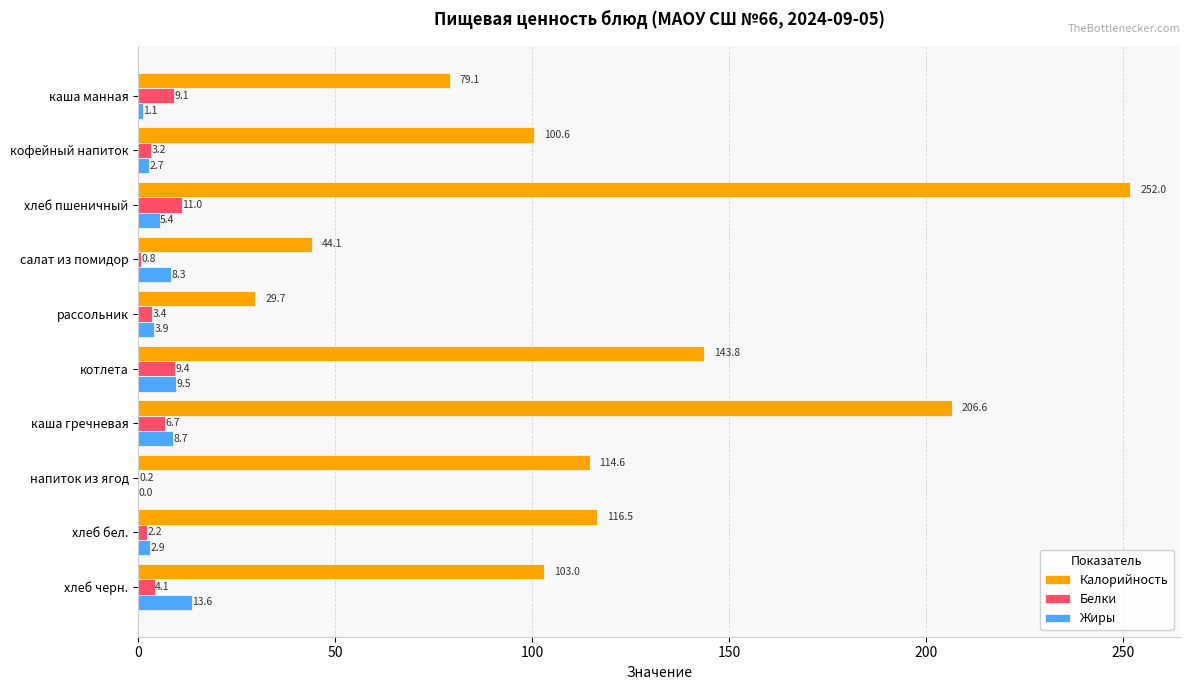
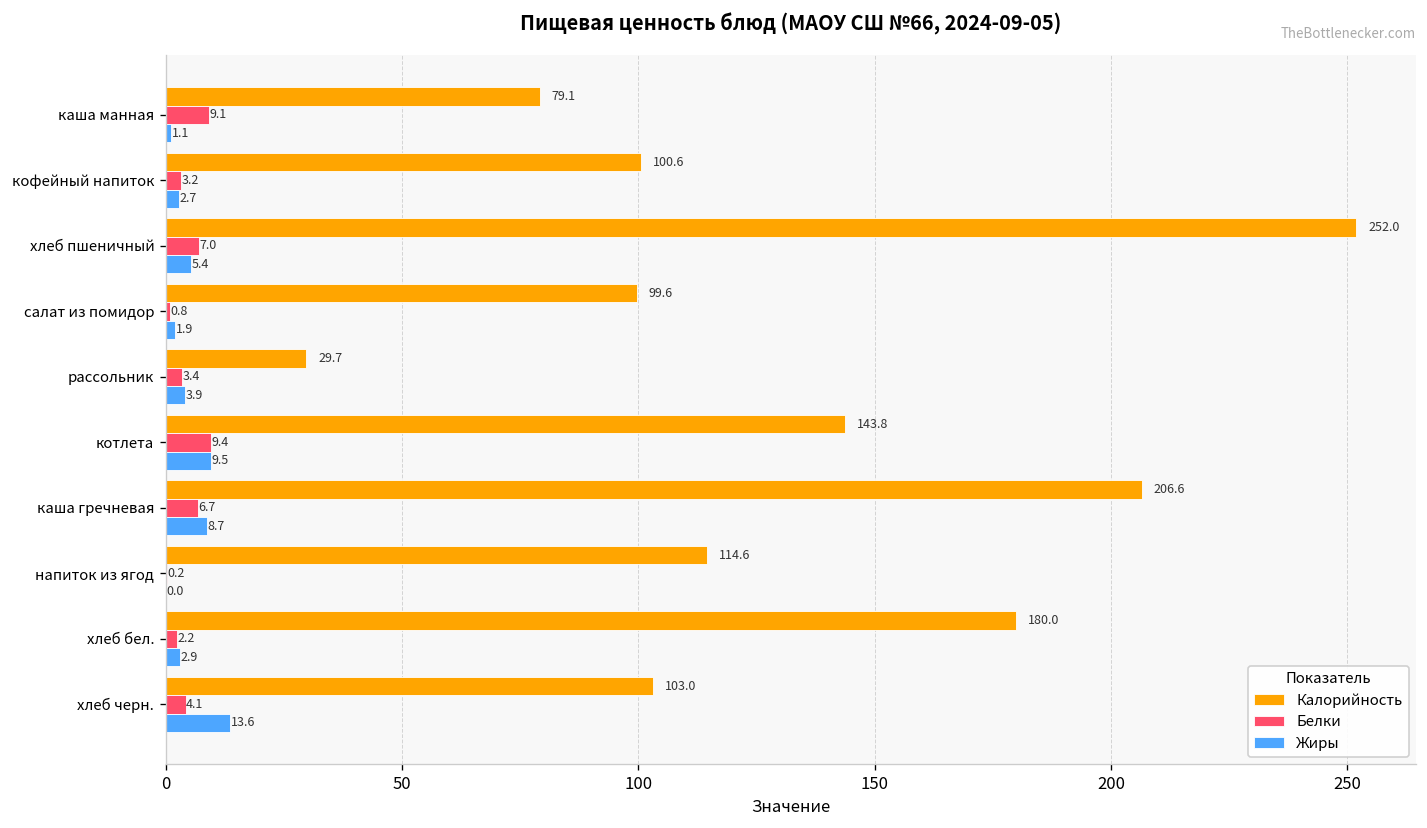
Белки, хлеб пшеничный: 11.0 -> 7.0
Калорийность, салат из помидор: 44.1 -> 99.6
Жиры, салат из помидор: 8.3 -> 1.9
Калорийность, хлеб бел.: 116.5 -> 180.0
